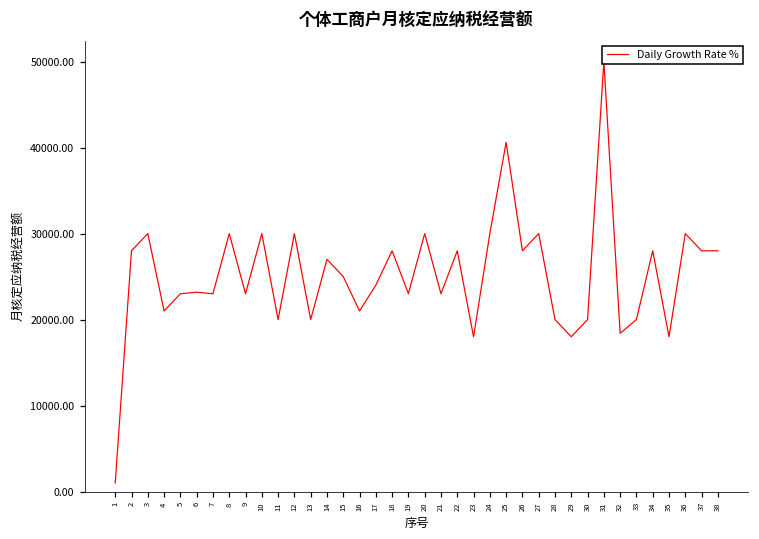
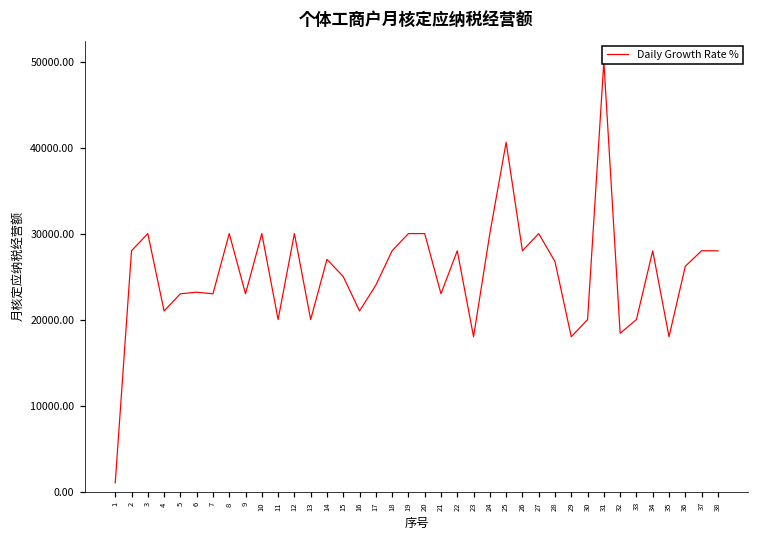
19: 23000 -> 30000
28: 20000 -> 27000
36: 30000 -> 26000
